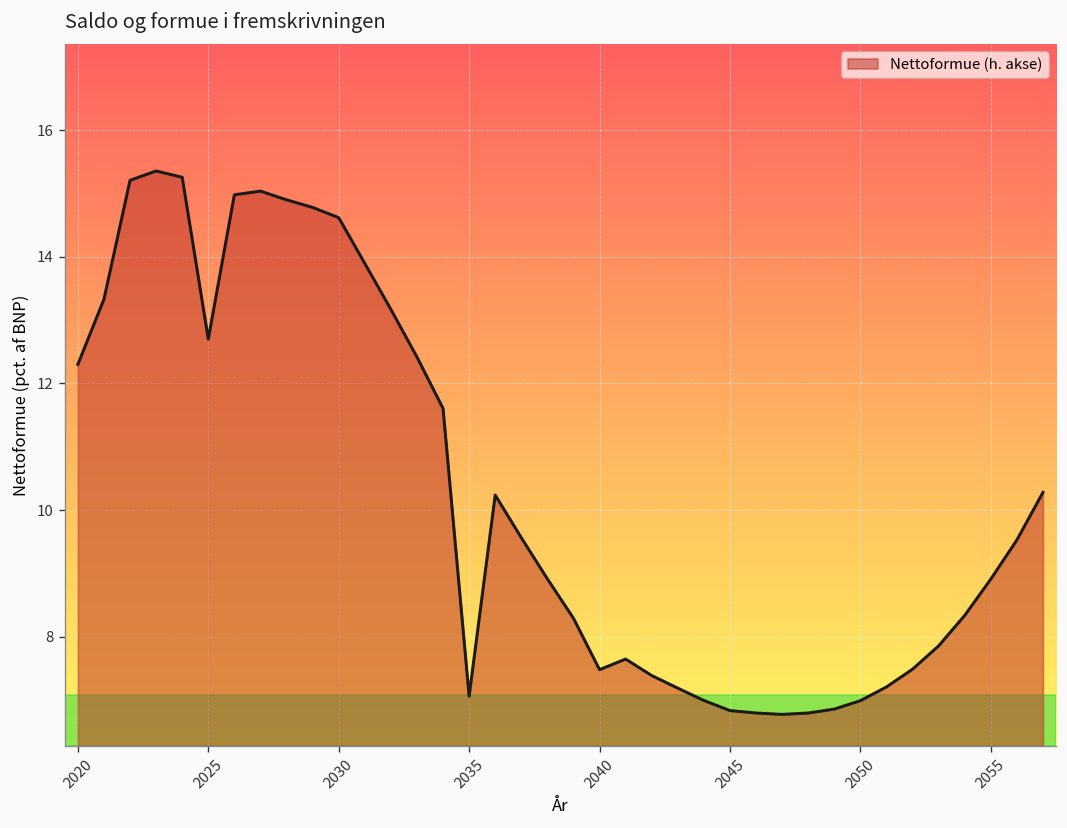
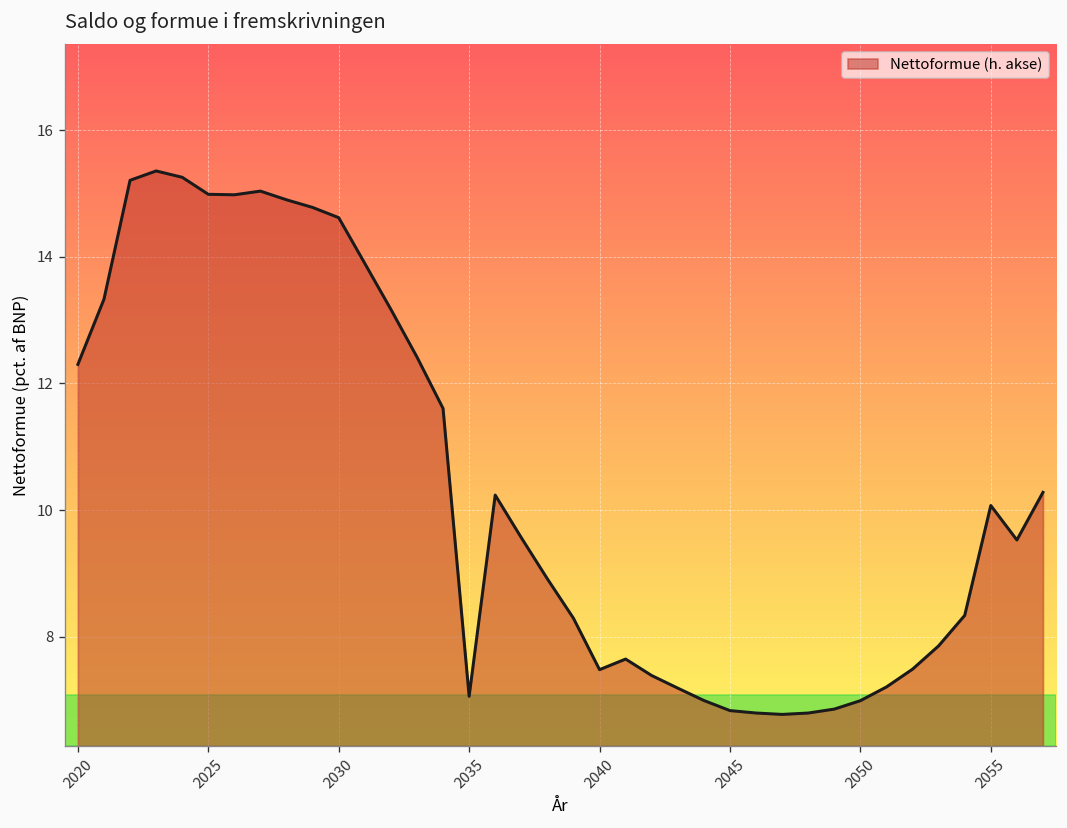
2025: 12.7 -> 15.0
2055: 8.9 -> 10.1
